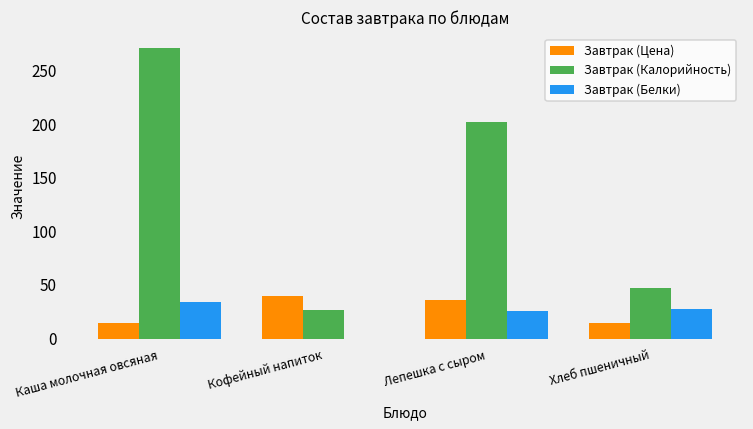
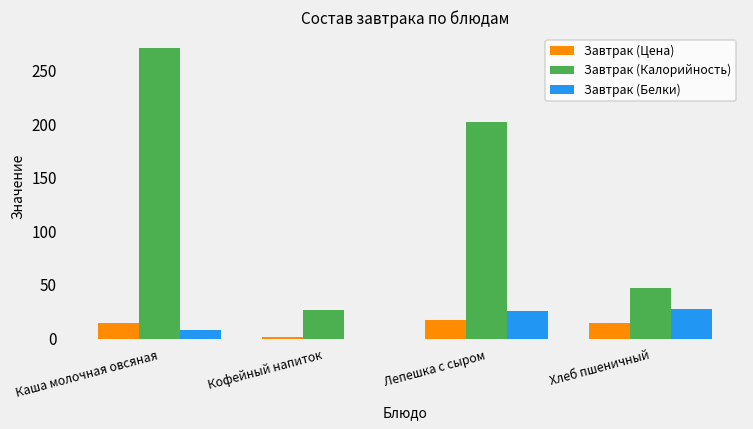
Завтрак (Белки), Каша молочная овсяная: 30 -> 10
Завтрак (Цена), Кофейный напиток: 40 -> 0
Завтрак (Цена), Лепешка с сыром: 40 -> 20
